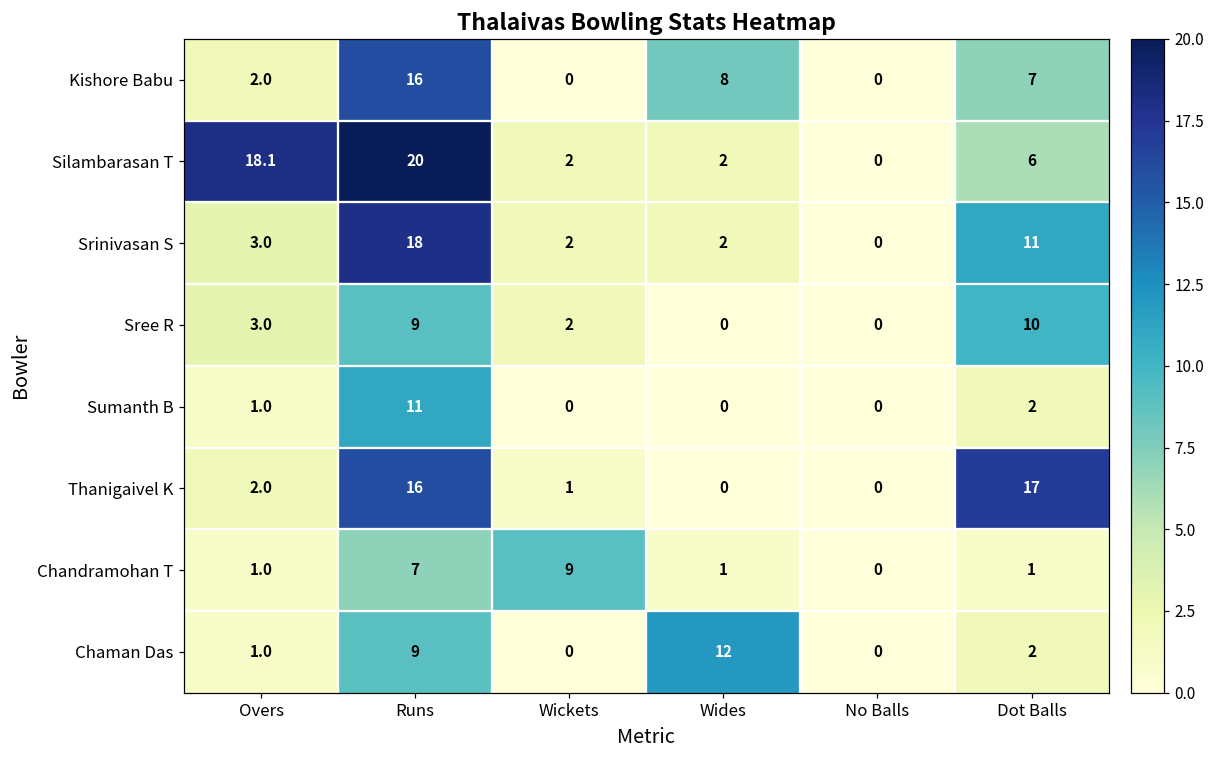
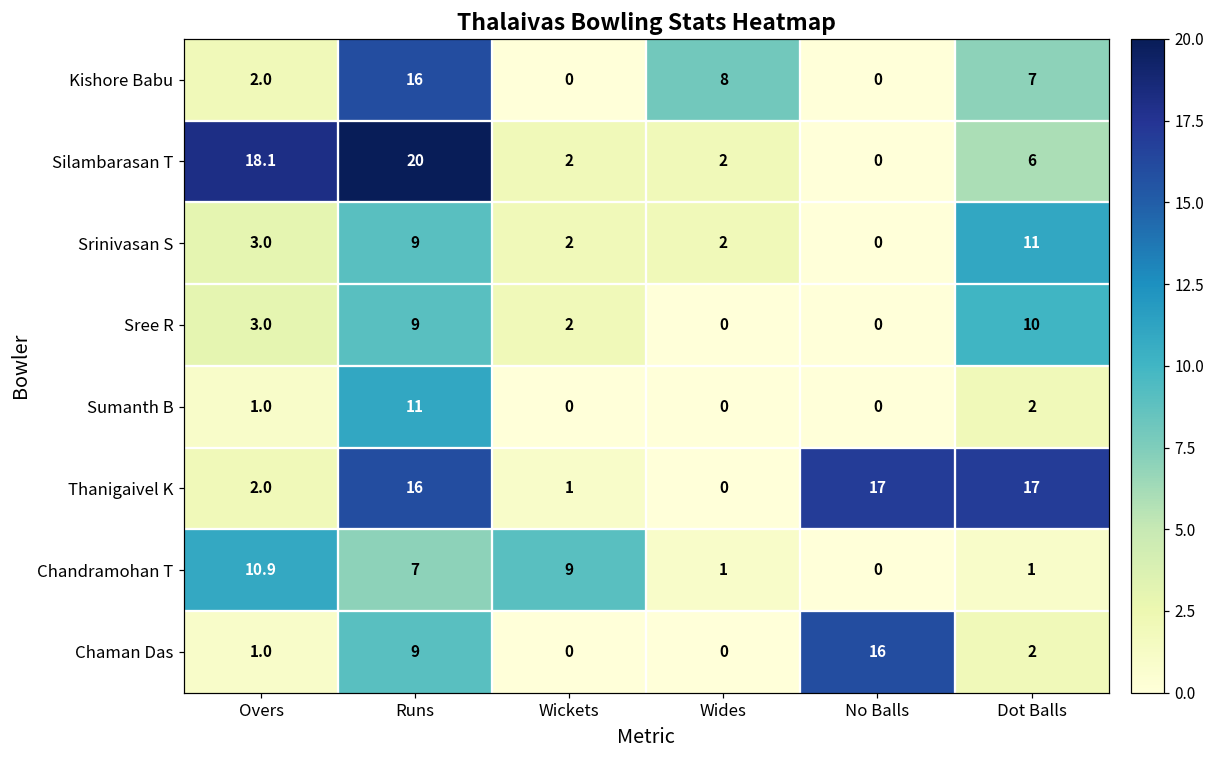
Srinivasan S, Runs: 18 -> 9
Thanigaivel K, No Balls: 0 -> 17
Chandramohan T, Overs: 1.0 -> 10.9
Chaman Das, Wides: 12 -> 0
Chaman Das, No Balls: 0 -> 16
